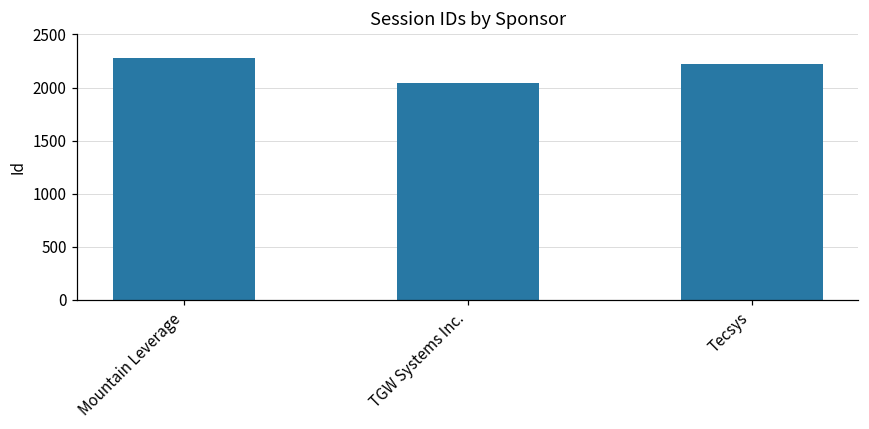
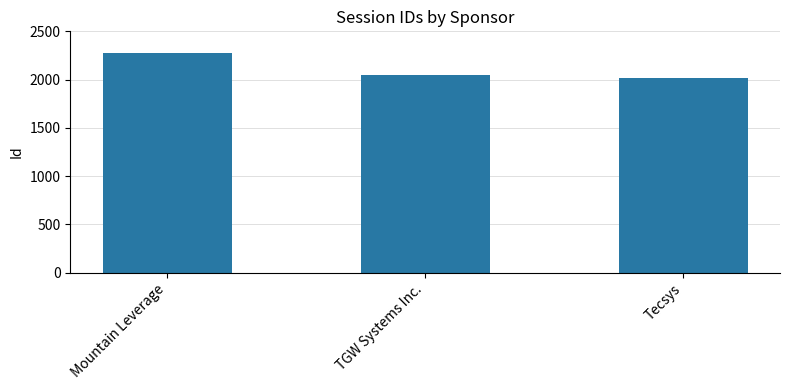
Tecsys: 2200 -> 2000
